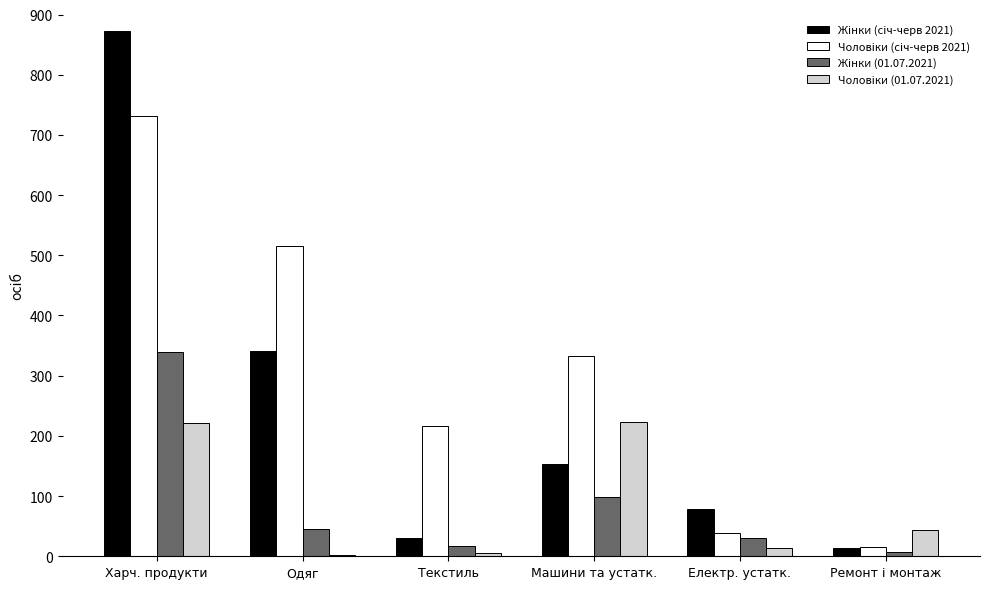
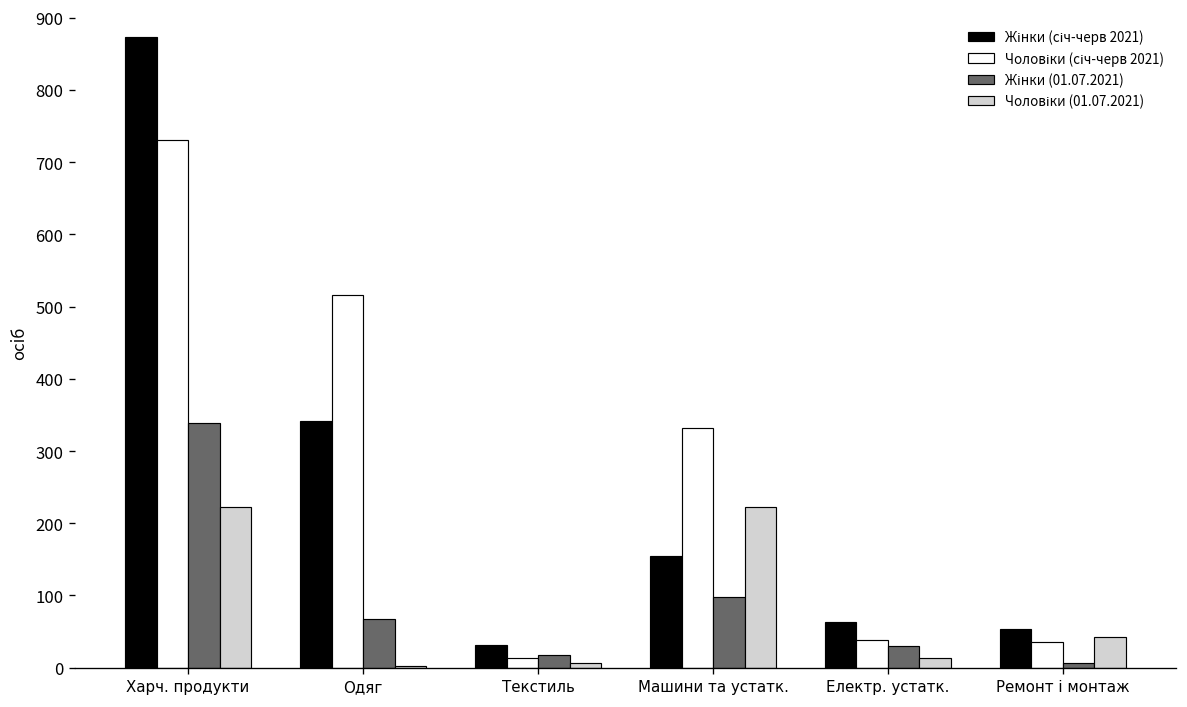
Жінки (01.07.2021), Одяг: 50 -> 70
Чоловіки (січ-черв 2021), Текстиль: 220 -> 10
Жінки (січ-черв 2021), Електр. устатк.: 80 -> 60
Жінки (січ-черв 2021), Ремонт і монтаж: 10 -> 50
Чоловіки (січ-черв 2021), Ремонт і монтаж: 20 -> 40
